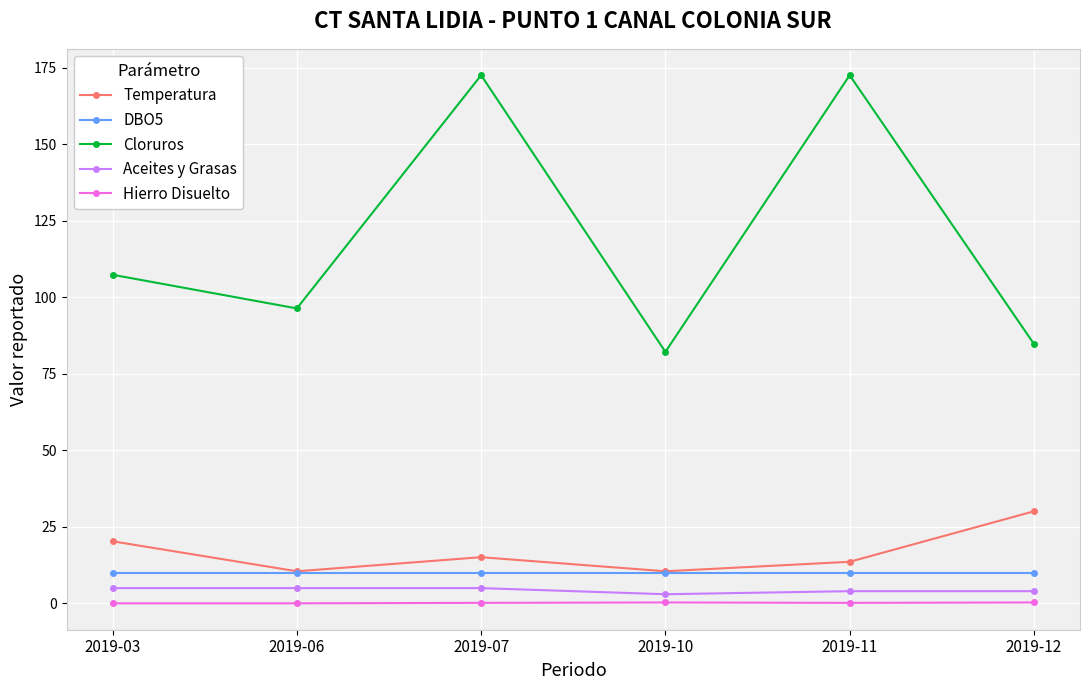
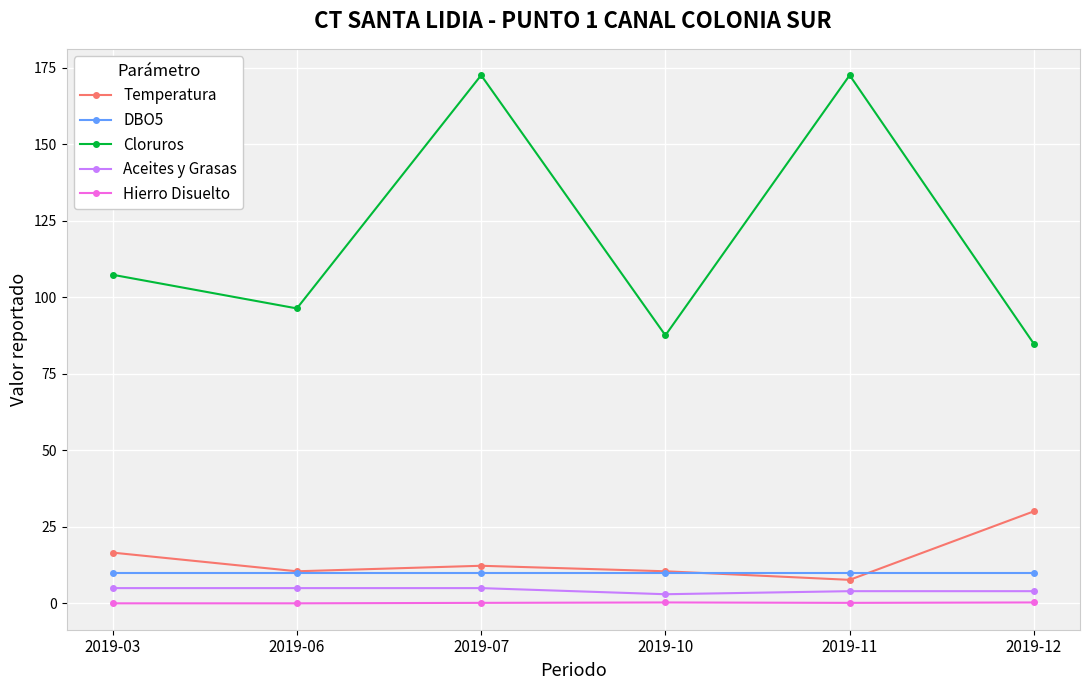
Temperatura, 2019-03: 20 -> 17
Temperatura, 2019-07: 15 -> 12
Cloruros, 2019-10: 82 -> 88
Temperatura, 2019-11: 14 -> 8
